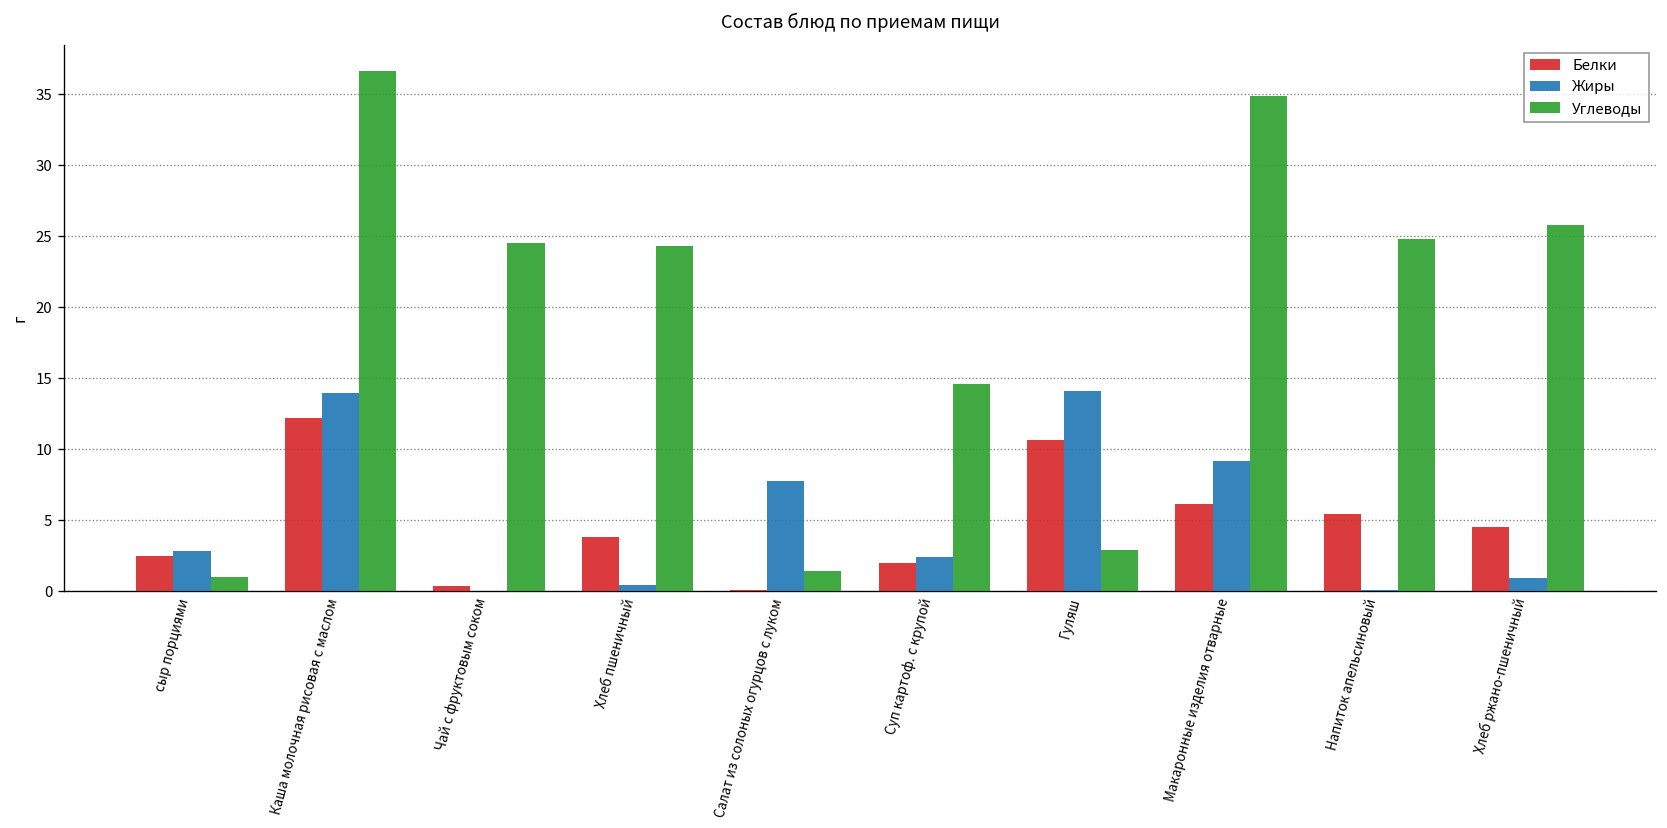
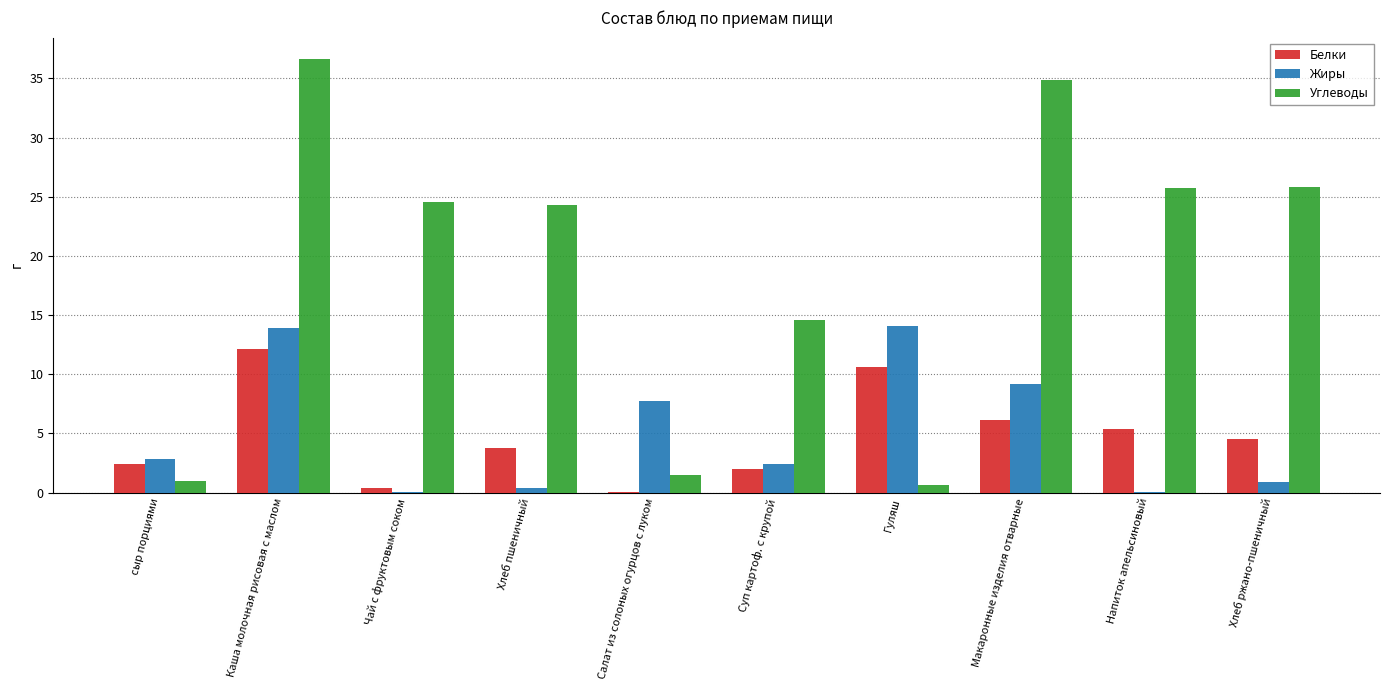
Углеводы, Гуляш: 2.9 -> 0.6
Углеводы, Напиток апельсиновый: 24.8 -> 25.7
